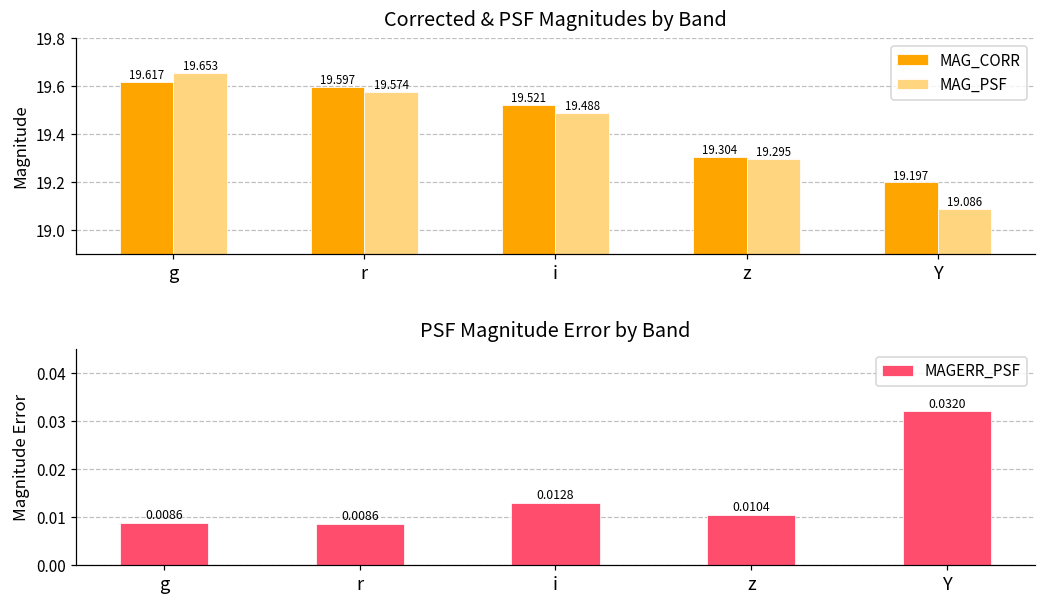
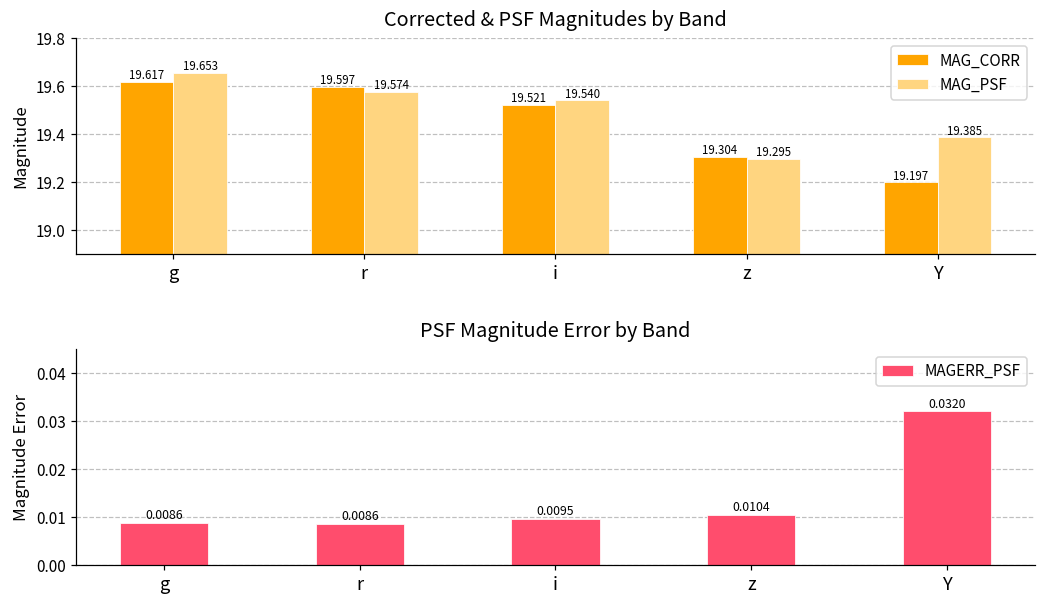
Corrected & PSF Magnitudes by Band, MAG_PSF, i: 19.488 -> 19.540
Corrected & PSF Magnitudes by Band, MAG_PSF, Y: 19.086 -> 19.385
PSF Magnitude Error by Band, i: 0.0128 -> 0.0095
